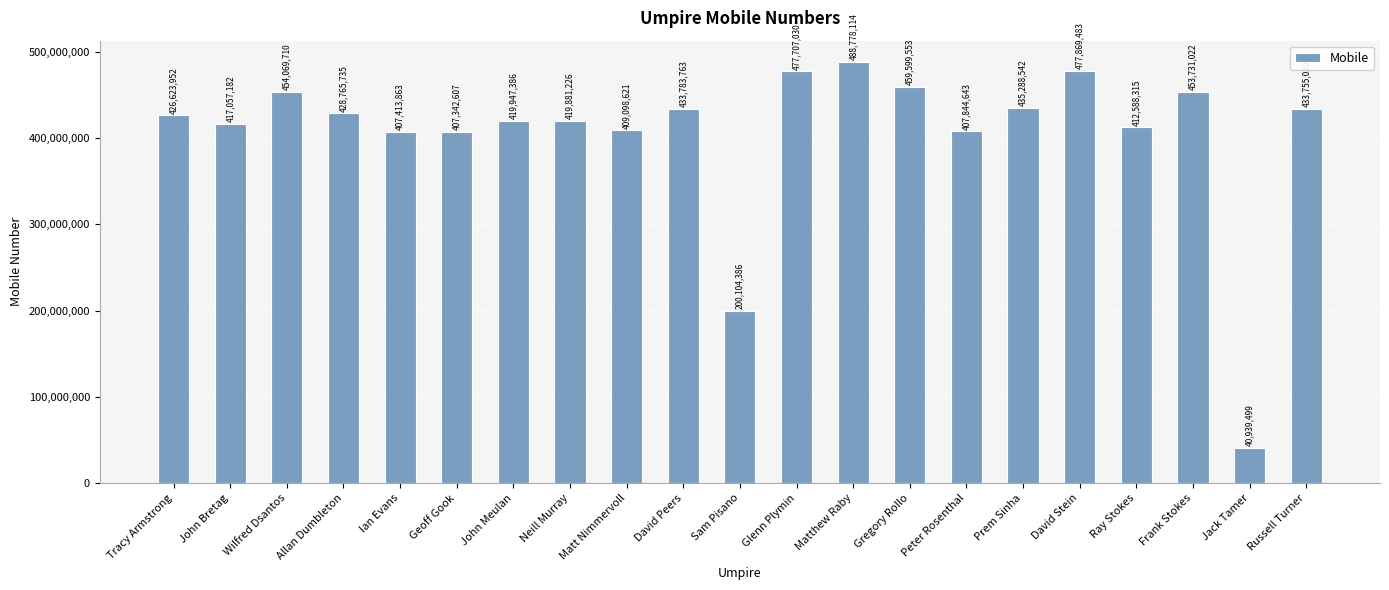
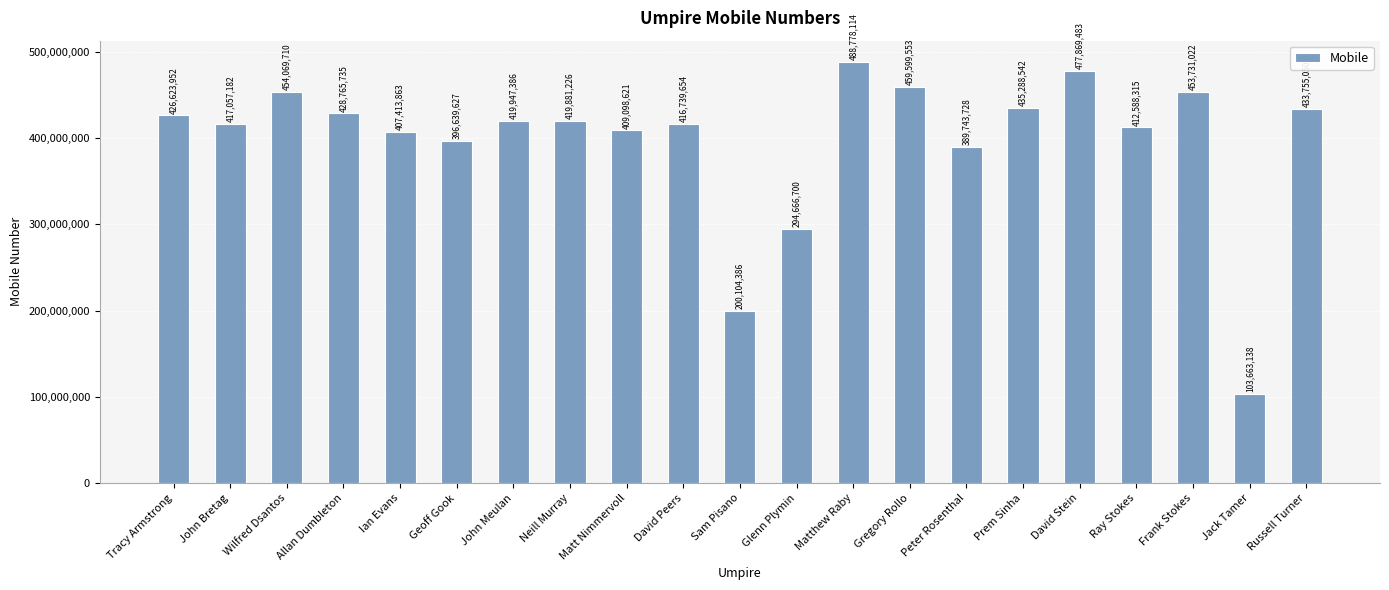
Geoff Gook: 407,342,607 -> 396,639,627
David Peers: 433,783,763 -> 416,739,654
Glenn Plymin: 477,707,030 -> 294,666,700
Peter Rosenthal: 407,844,643 -> 389,743,728
Jack Tamer: 40,939,499 -> 103,663,138
